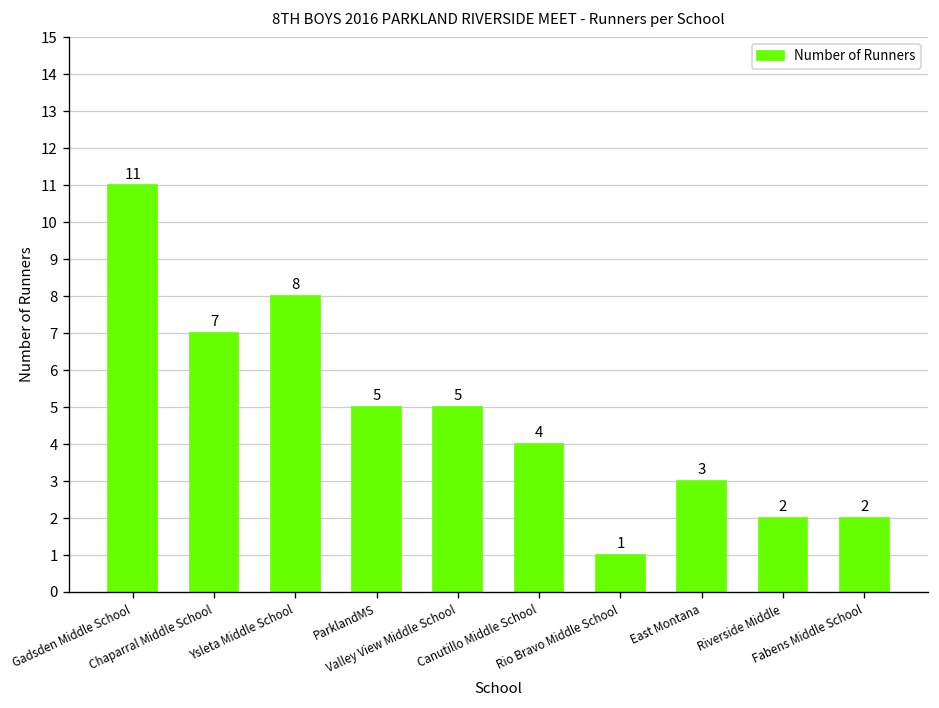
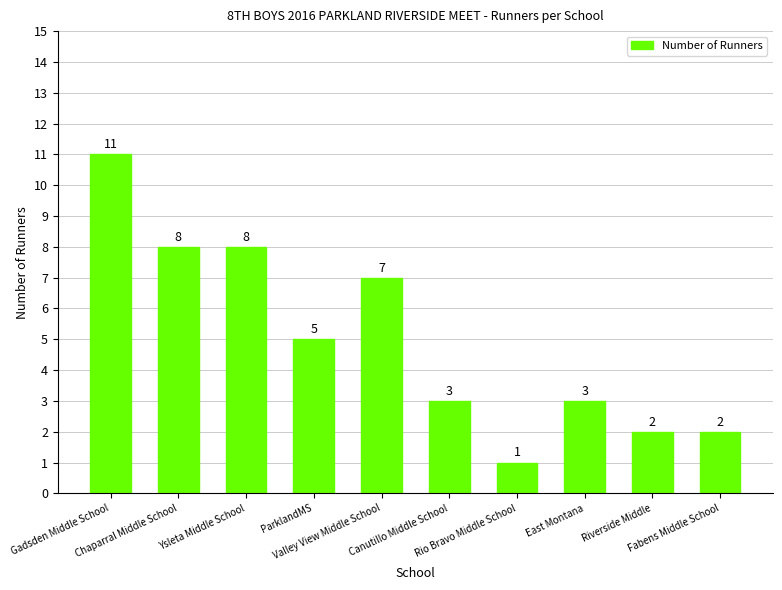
Chaparral Middle School: 7 -> 8
Valley View Middle School: 5 -> 7
Canutillo Middle School: 4 -> 3
